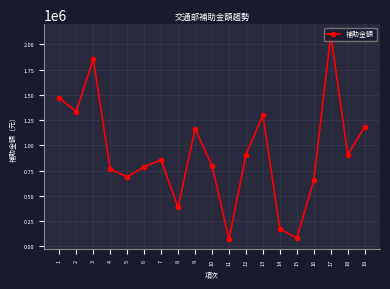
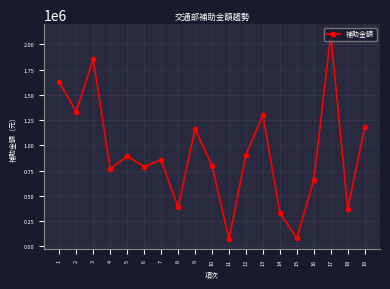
1: 1470000 -> 1630000
5: 690000 -> 890000
14: 170000 -> 330000
18: 910000 -> 360000
